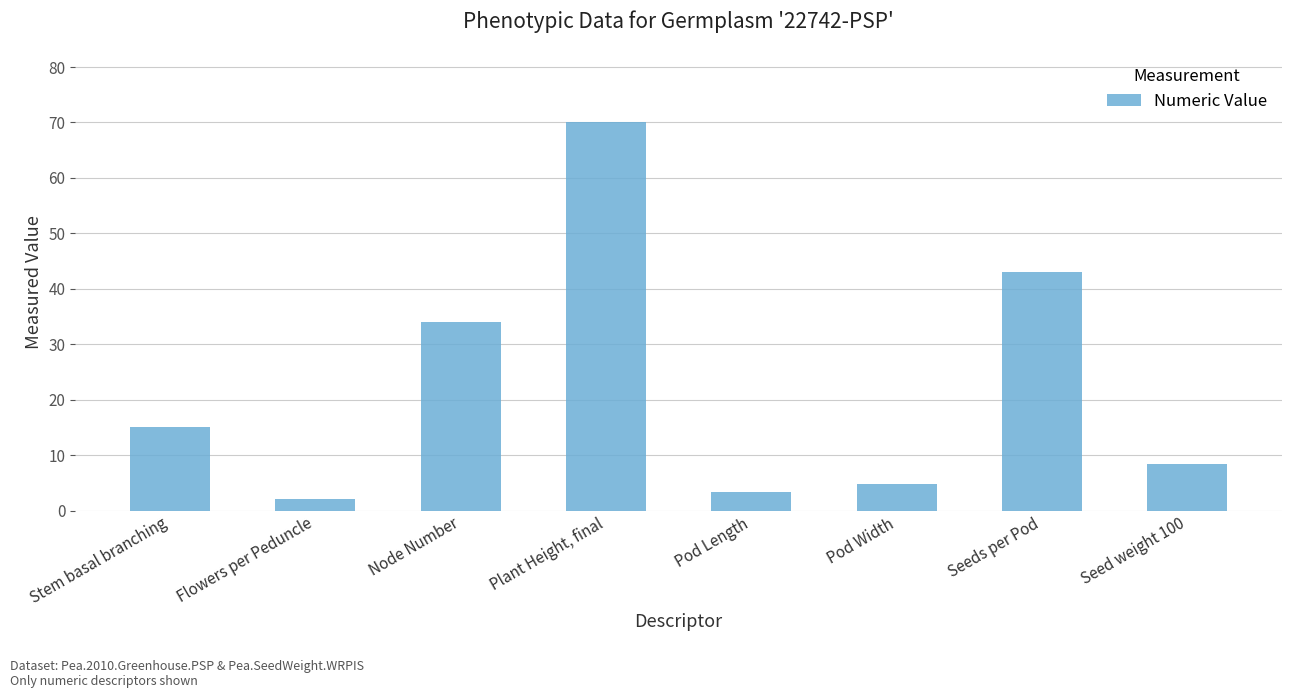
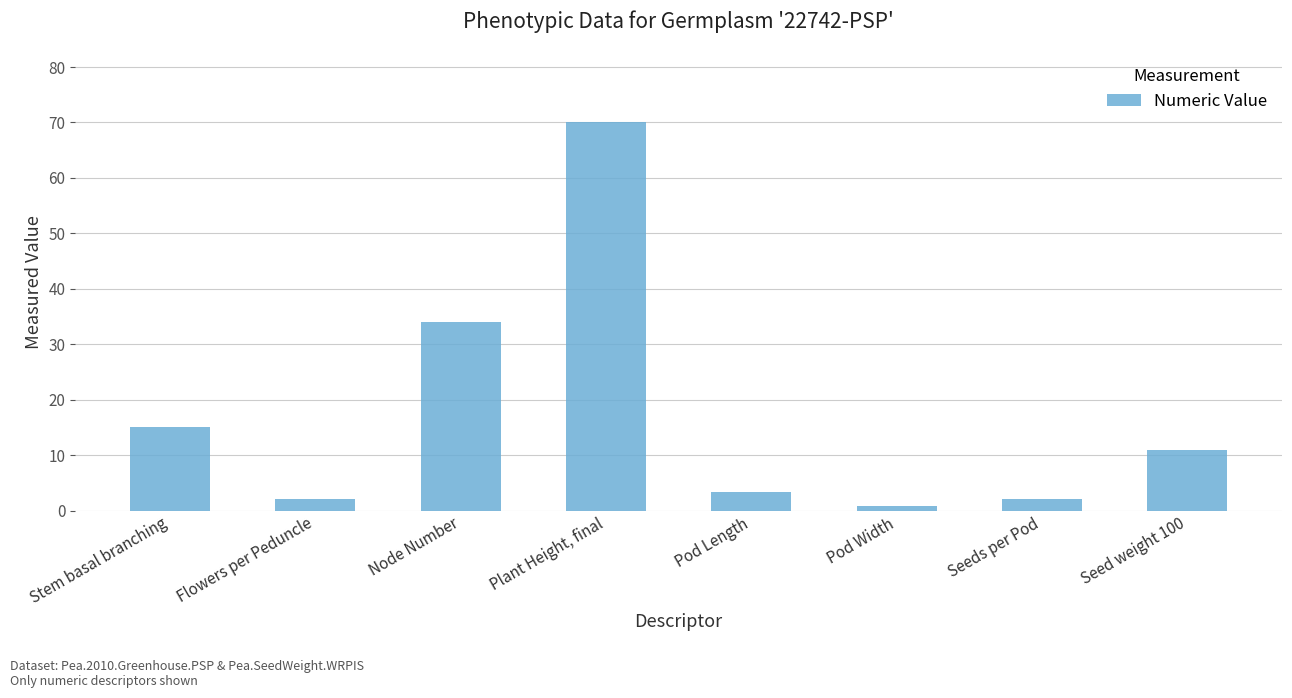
Pod Width: 5 -> 1
Seeds per Pod: 43 -> 2
Seed weight 100: 8 -> 11
